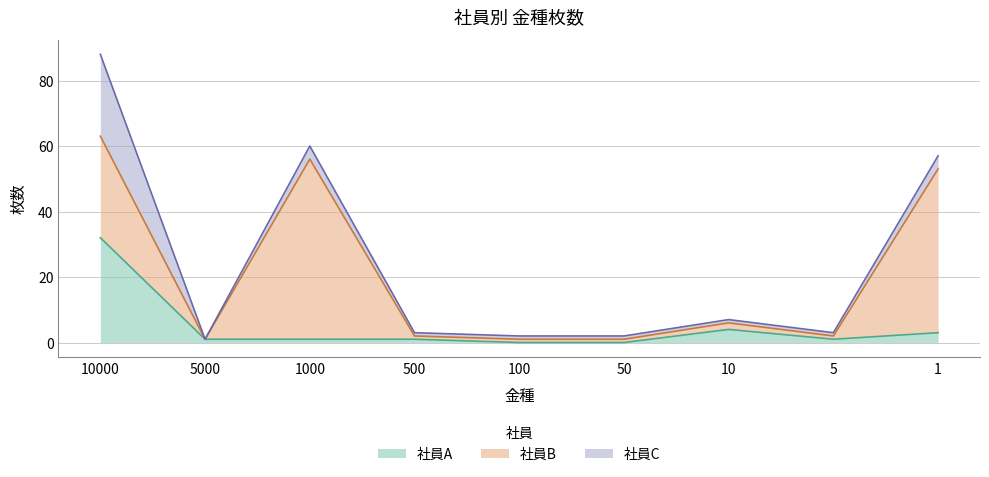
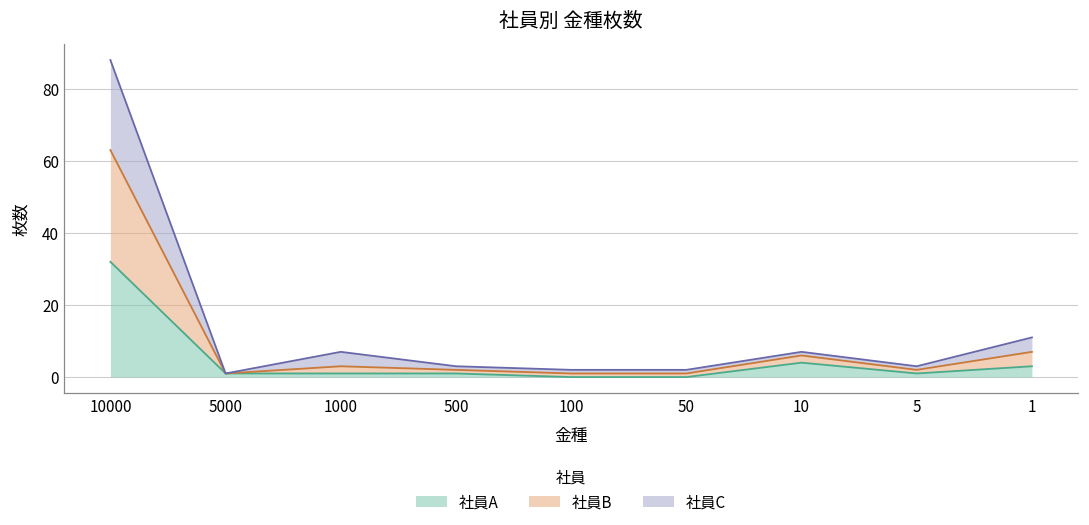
社員B, 1000: 55 -> 2
社員B, 1: 50 -> 4
